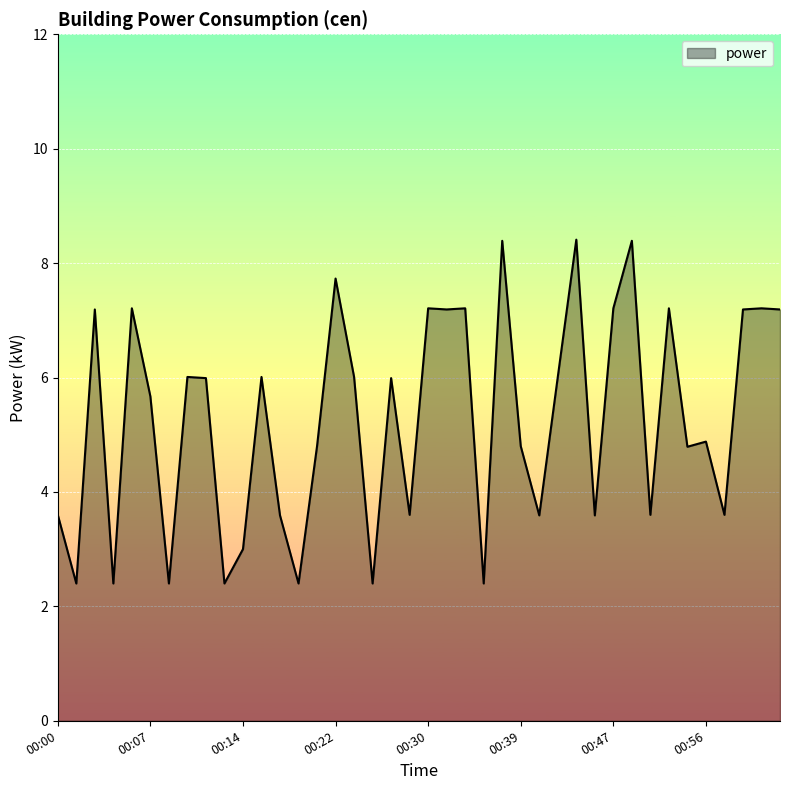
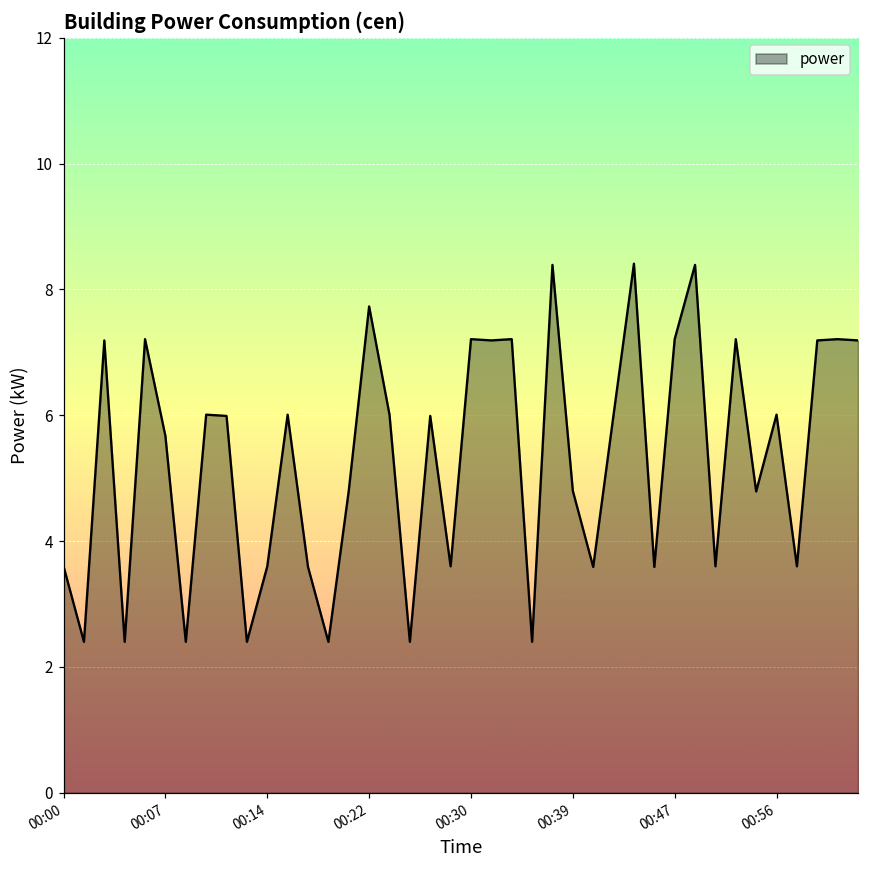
00:14: 3.0 -> 3.6
00:56: 4.9 -> 6.0
